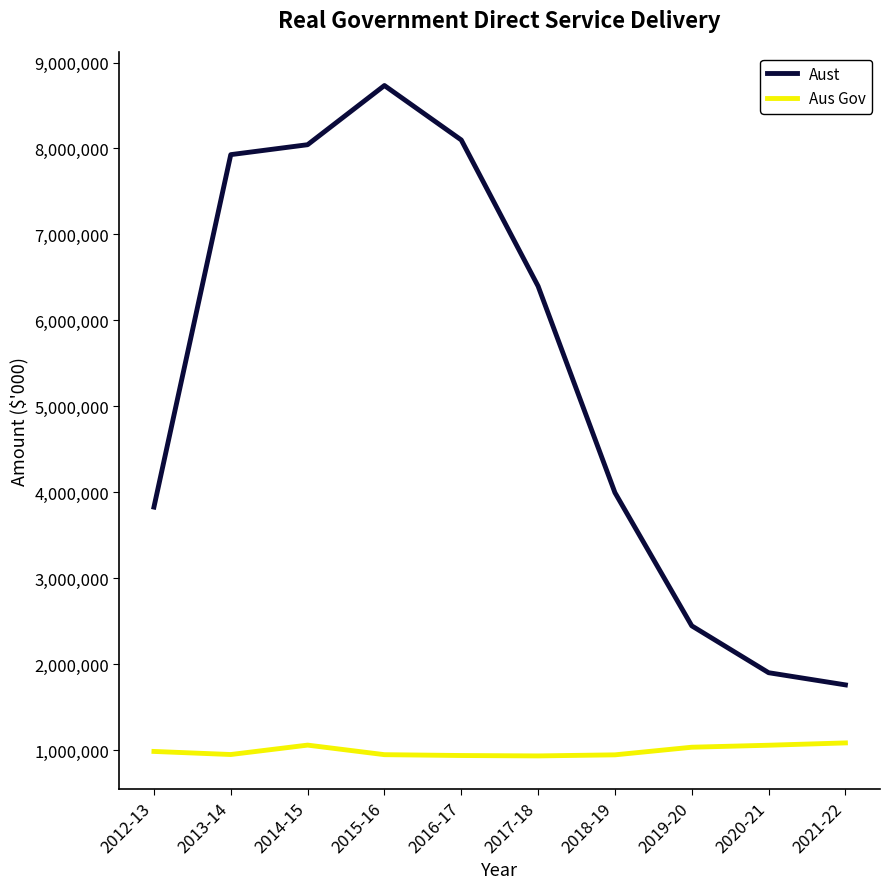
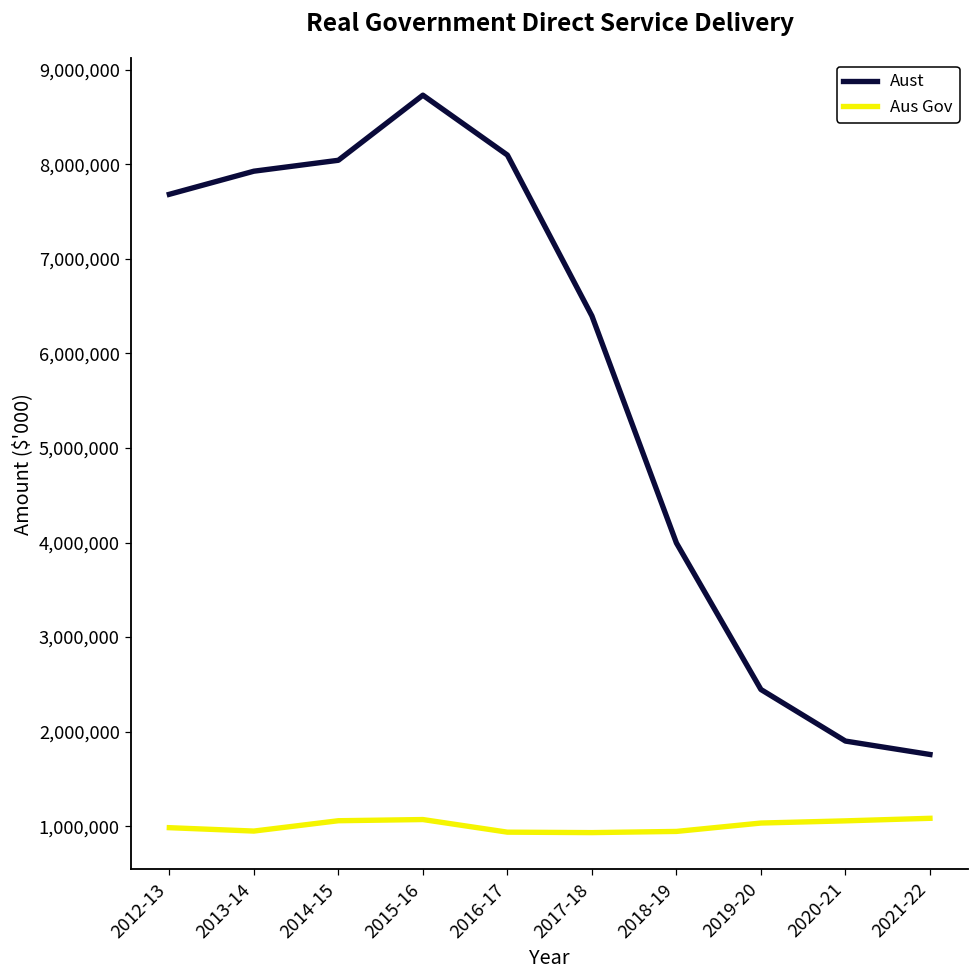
Aust, 2012-13: 3,800,000 -> 7,700,000
Aus Gov, 2015-16: 900,000 -> 1,100,000
